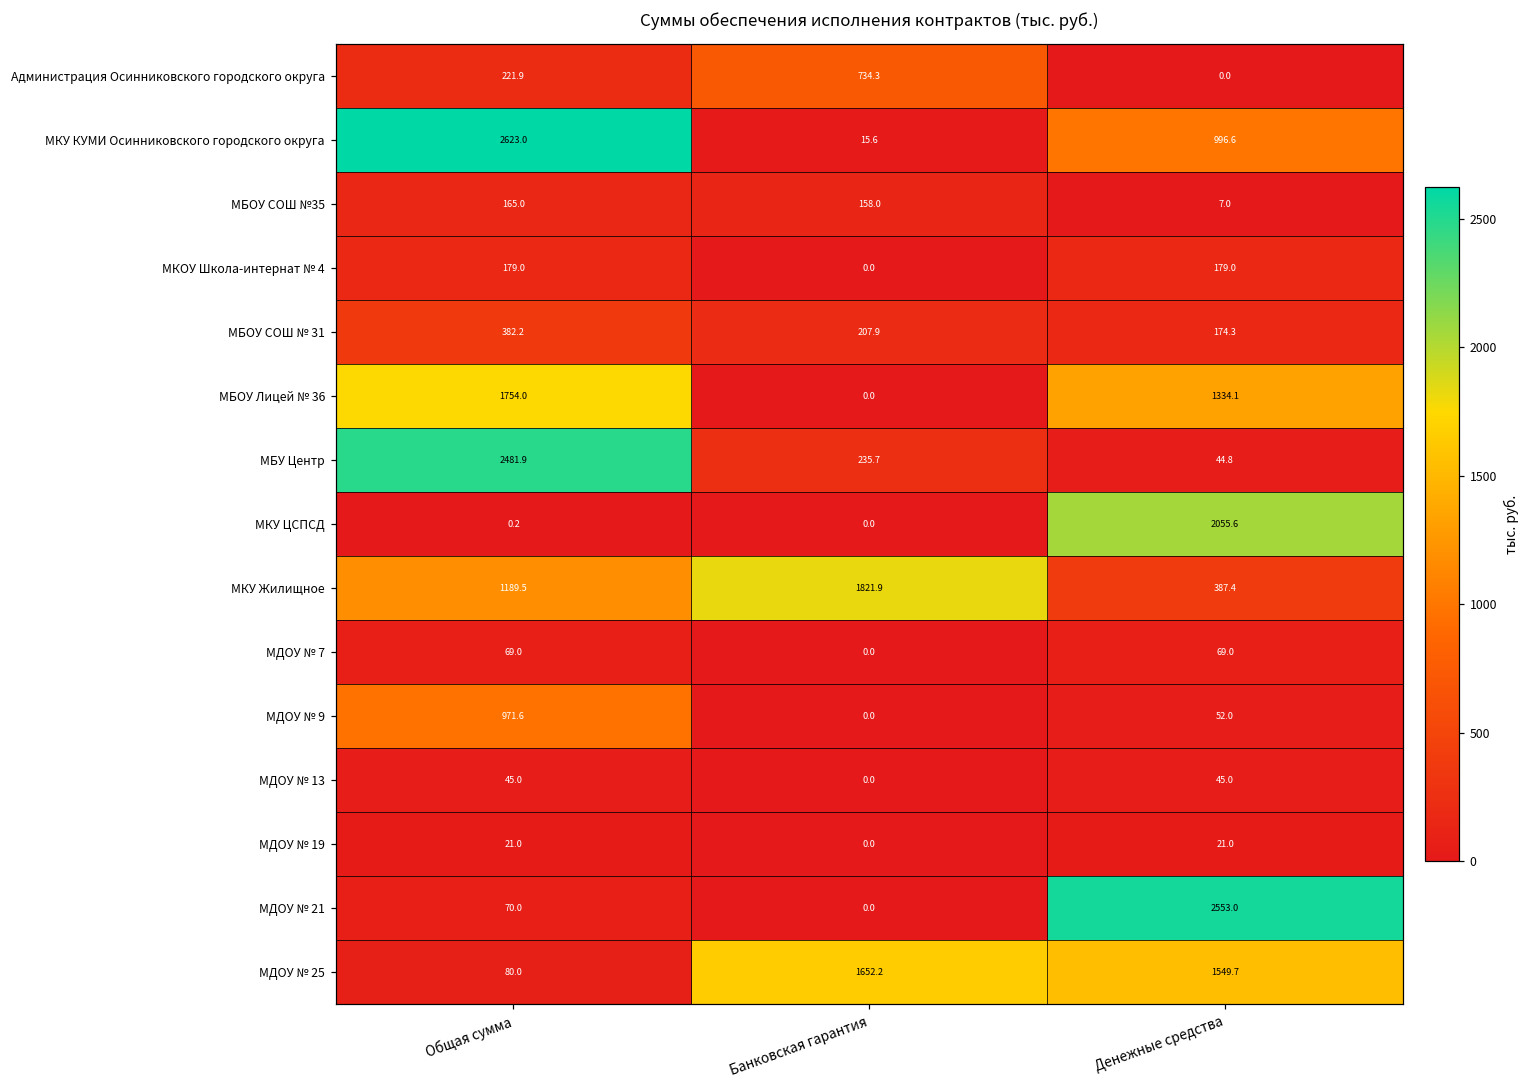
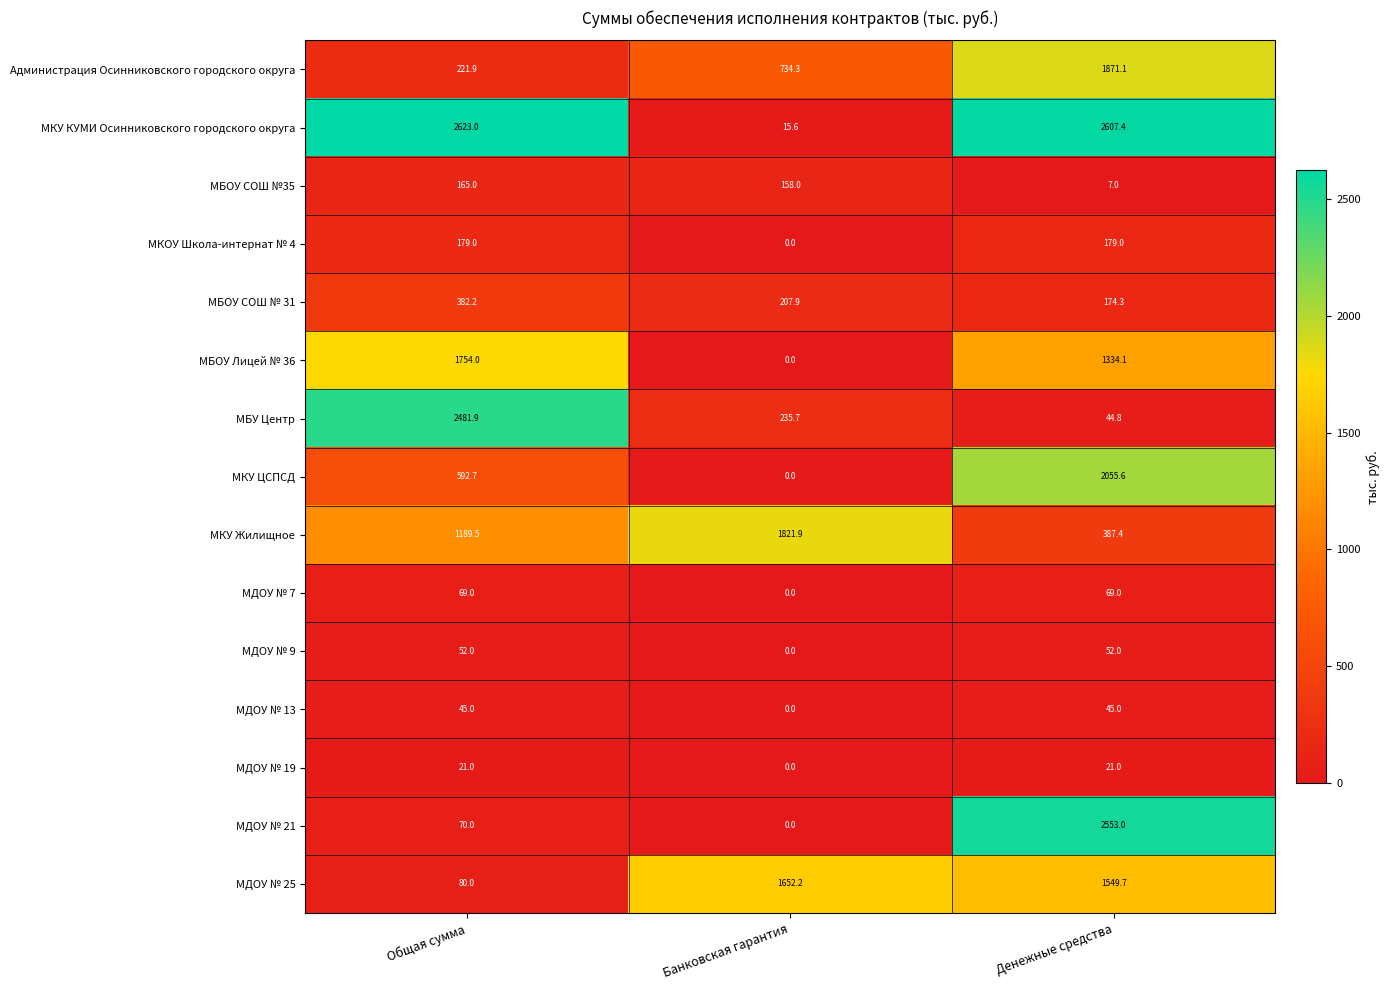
Администрация Осинниковского городского округа, Денежные средства: 0.0 -> 1871.1
МКУ КУМИ Осинниковского городского округа, Денежные средства: 996.6 -> 2607.4
МКУ ЦСПСД, Общая сумма: 0.2 -> 592.7
МДОУ № 9, Общая сумма: 971.6 -> 52.0
